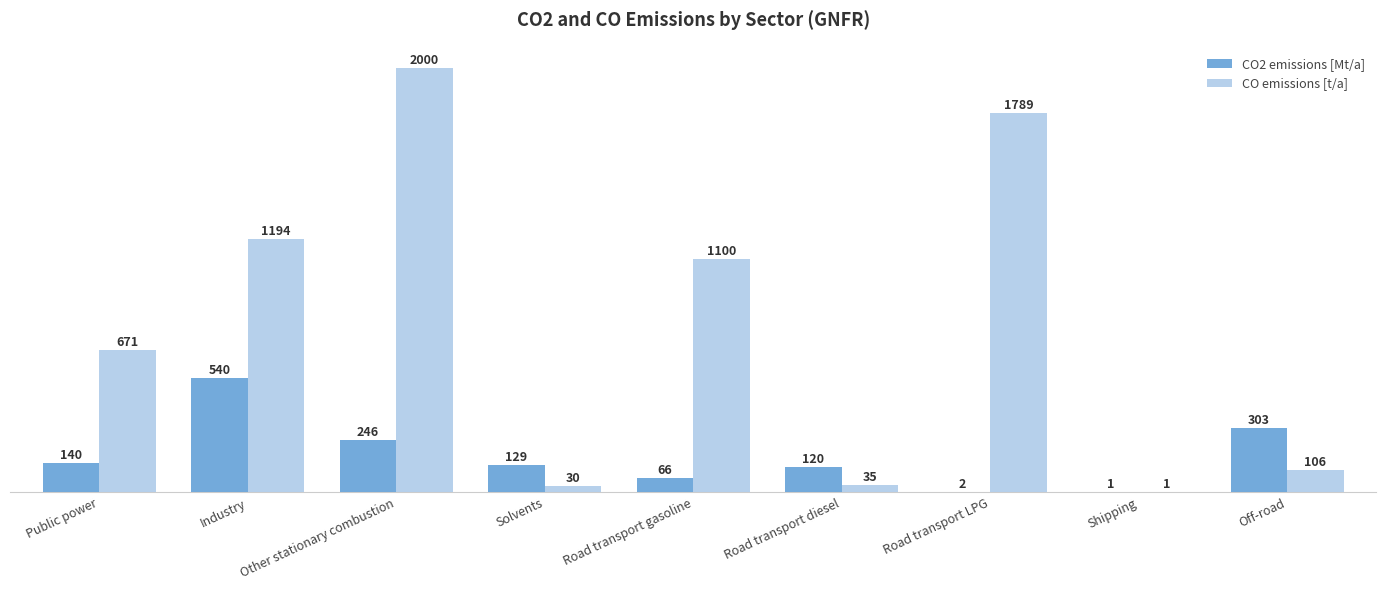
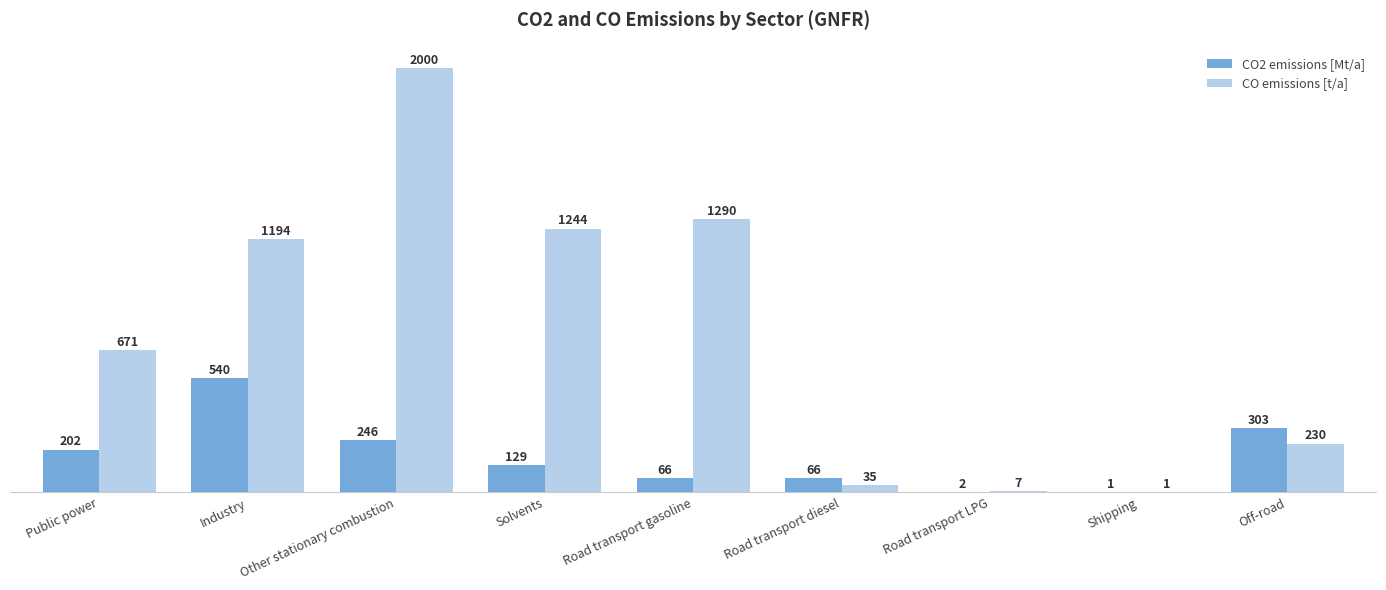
CO2 emissions [Mt/a], Public power: 140 -> 202
CO emissions [t/a], Solvents: 30 -> 1244
CO emissions [t/a], Road transport gasoline: 1100 -> 1290
CO2 emissions [Mt/a], Road transport diesel: 120 -> 66
CO emissions [t/a], Road transport LPG: 1789 -> 7
CO emissions [t/a], Off-road: 106 -> 230
